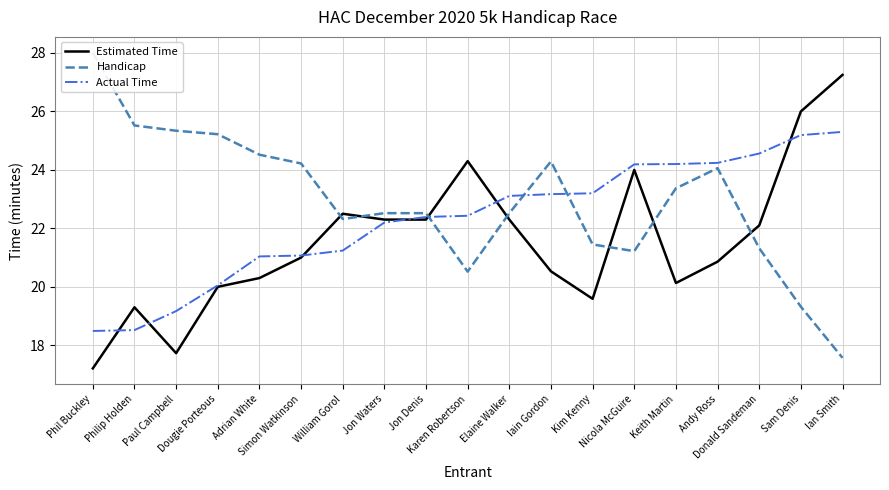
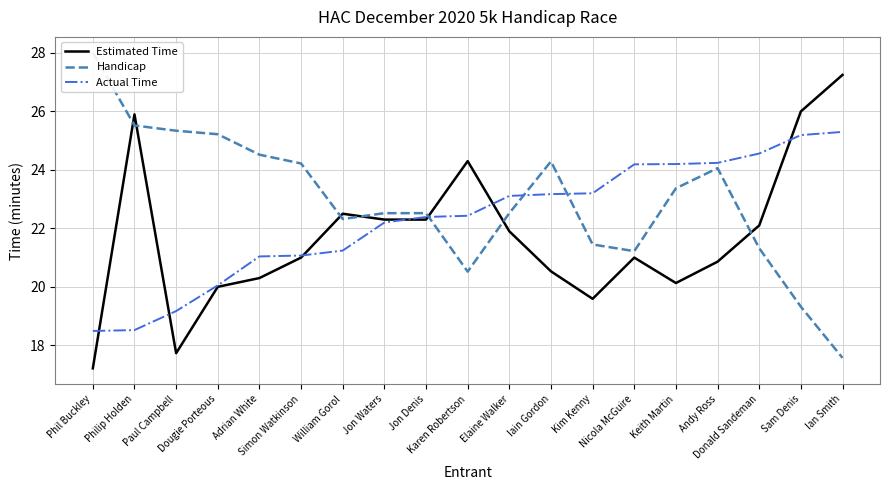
Estimated Time, Philip Holden: 19.3 -> 25.9
Estimated Time, Elaine Walker: 22.3 -> 21.9
Estimated Time, Nicola McGuire: 24 -> 21
